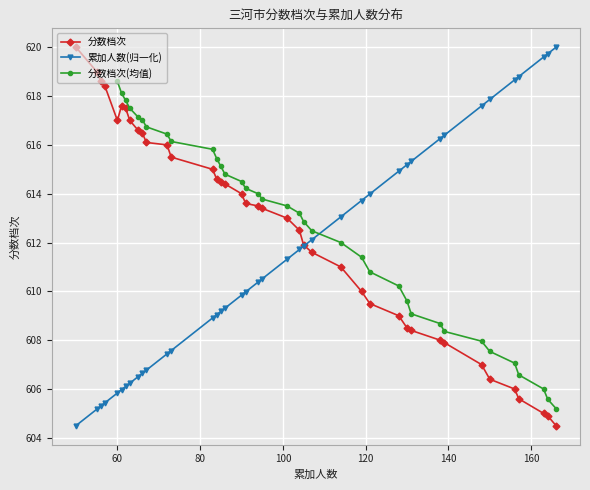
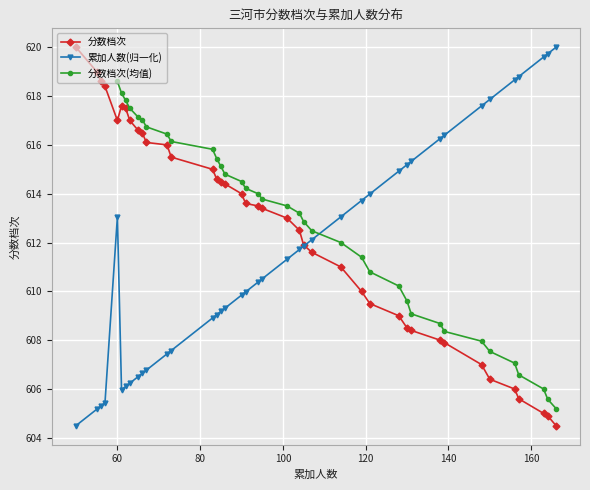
累加人数(归一化), 60: 605.8 -> 613.1
